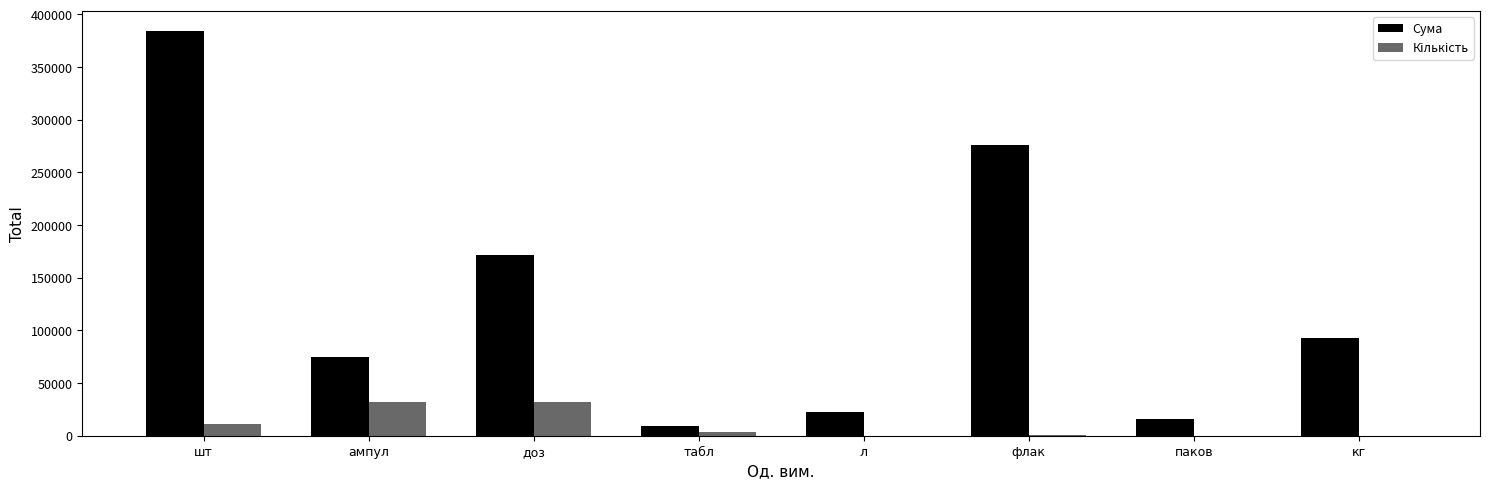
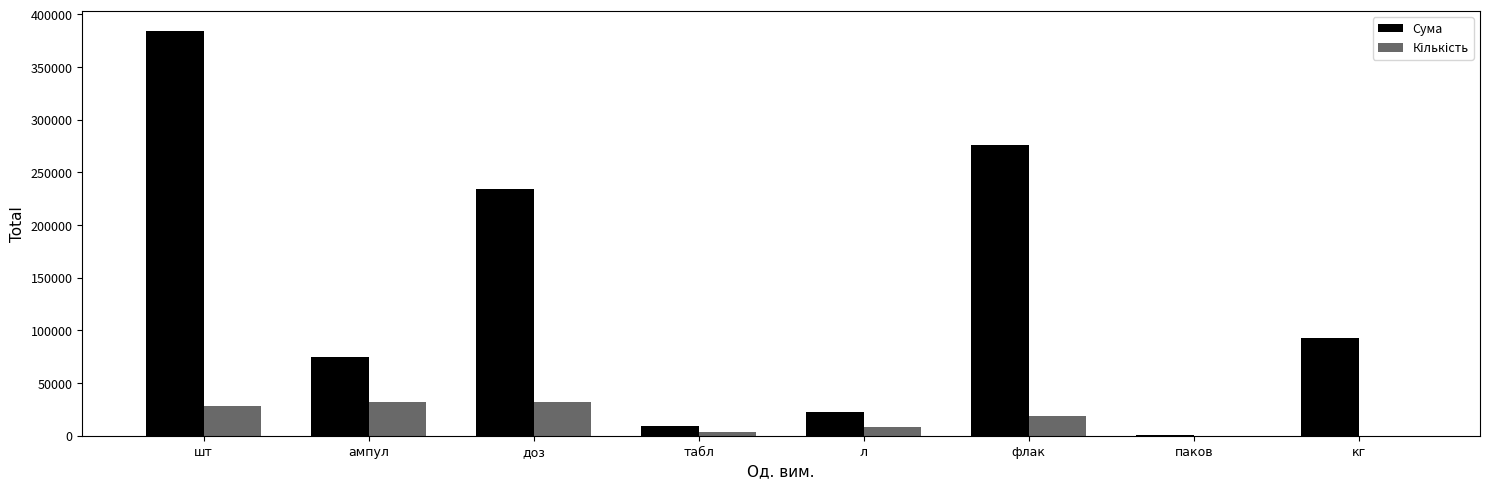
Кількість, шт: 11000 -> 28000
Сума, доз: 171000 -> 234000
Кількість, л: 0 -> 8000
Кількість, флак: 0 -> 19000
Сума, паков: 16000 -> 1000
